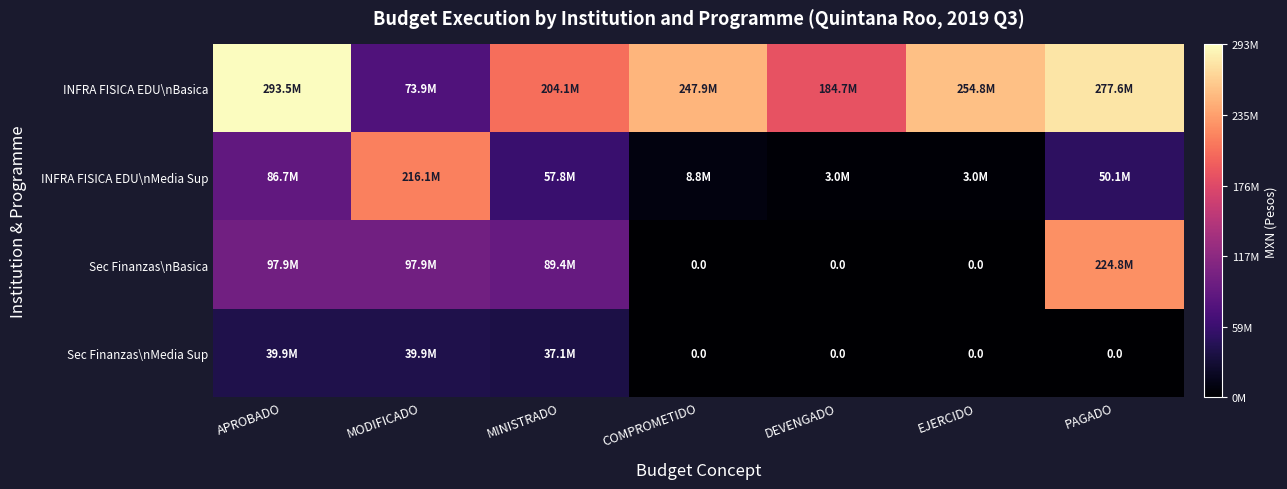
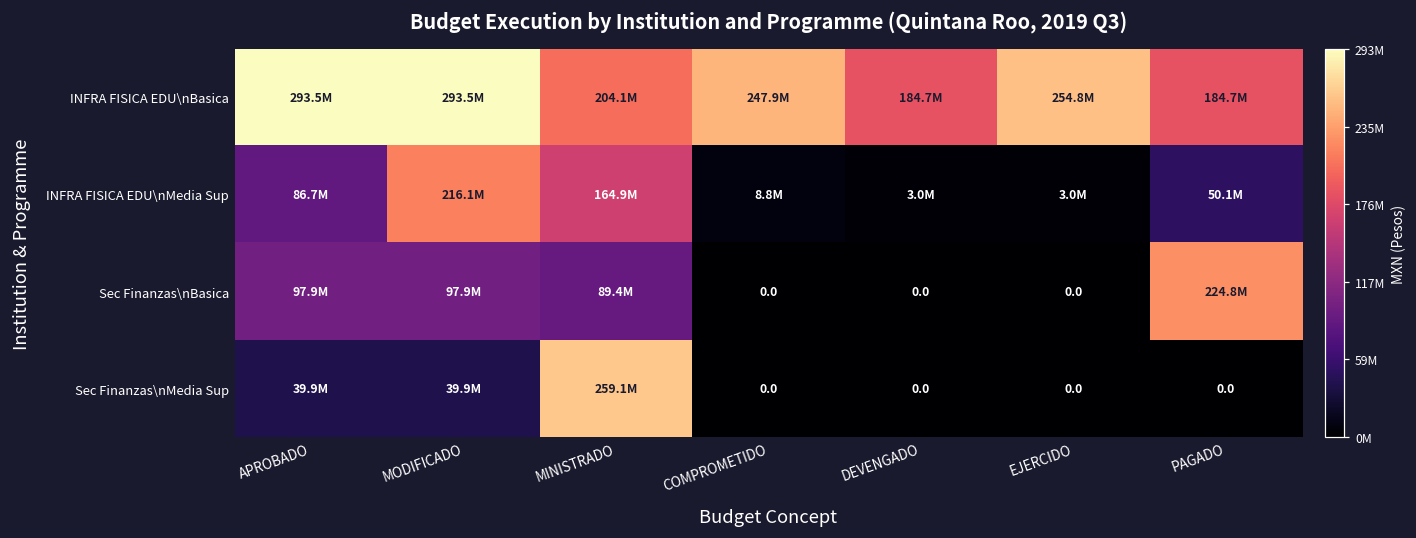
INFRA FISICA EDU\nBasica, MODIFICADO: 73.9M -> 293.5M
INFRA FISICA EDU\nBasica, PAGADO: 277.6M -> 184.7M
INFRA FISICA EDU\nMedia Sup, MINISTRADO: 57.8M -> 164.9M
Sec Finanzas\nMedia Sup, MINISTRADO: 37.1M -> 259.1M
